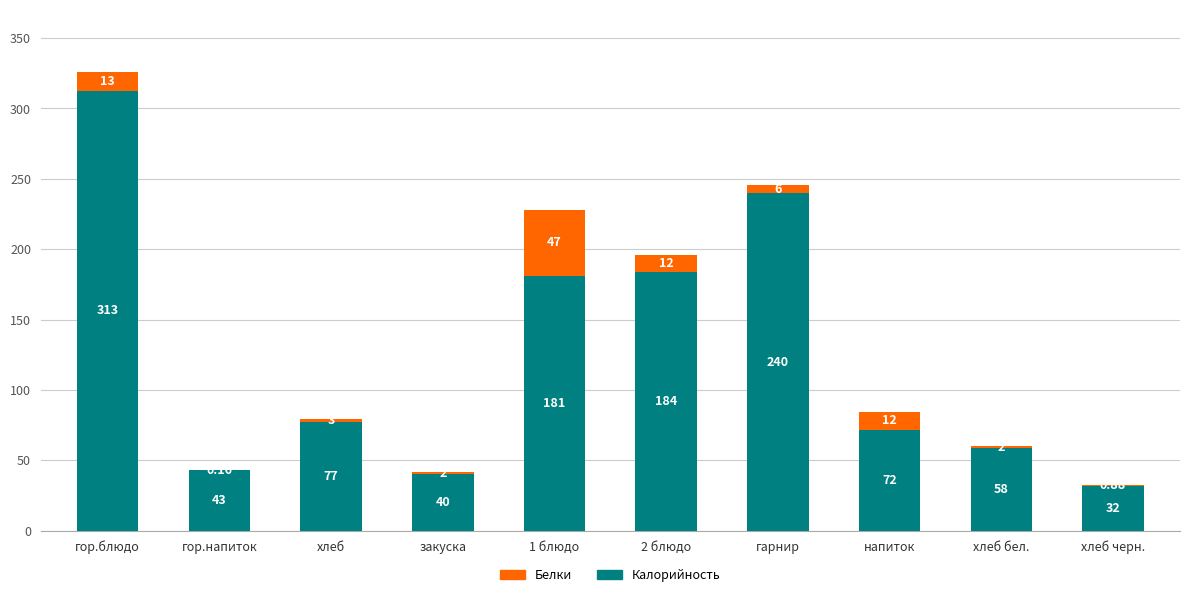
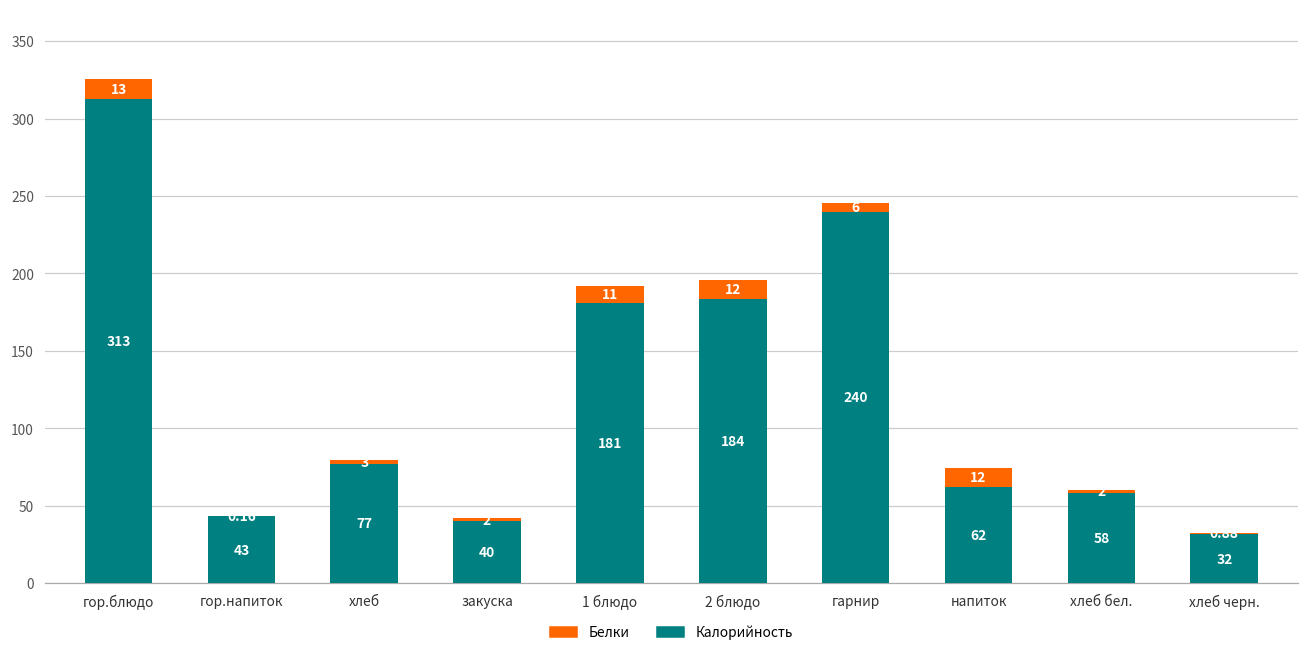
Белки, 1 блюдо: 47 -> 11
Калорийность, напиток: 72 -> 62
